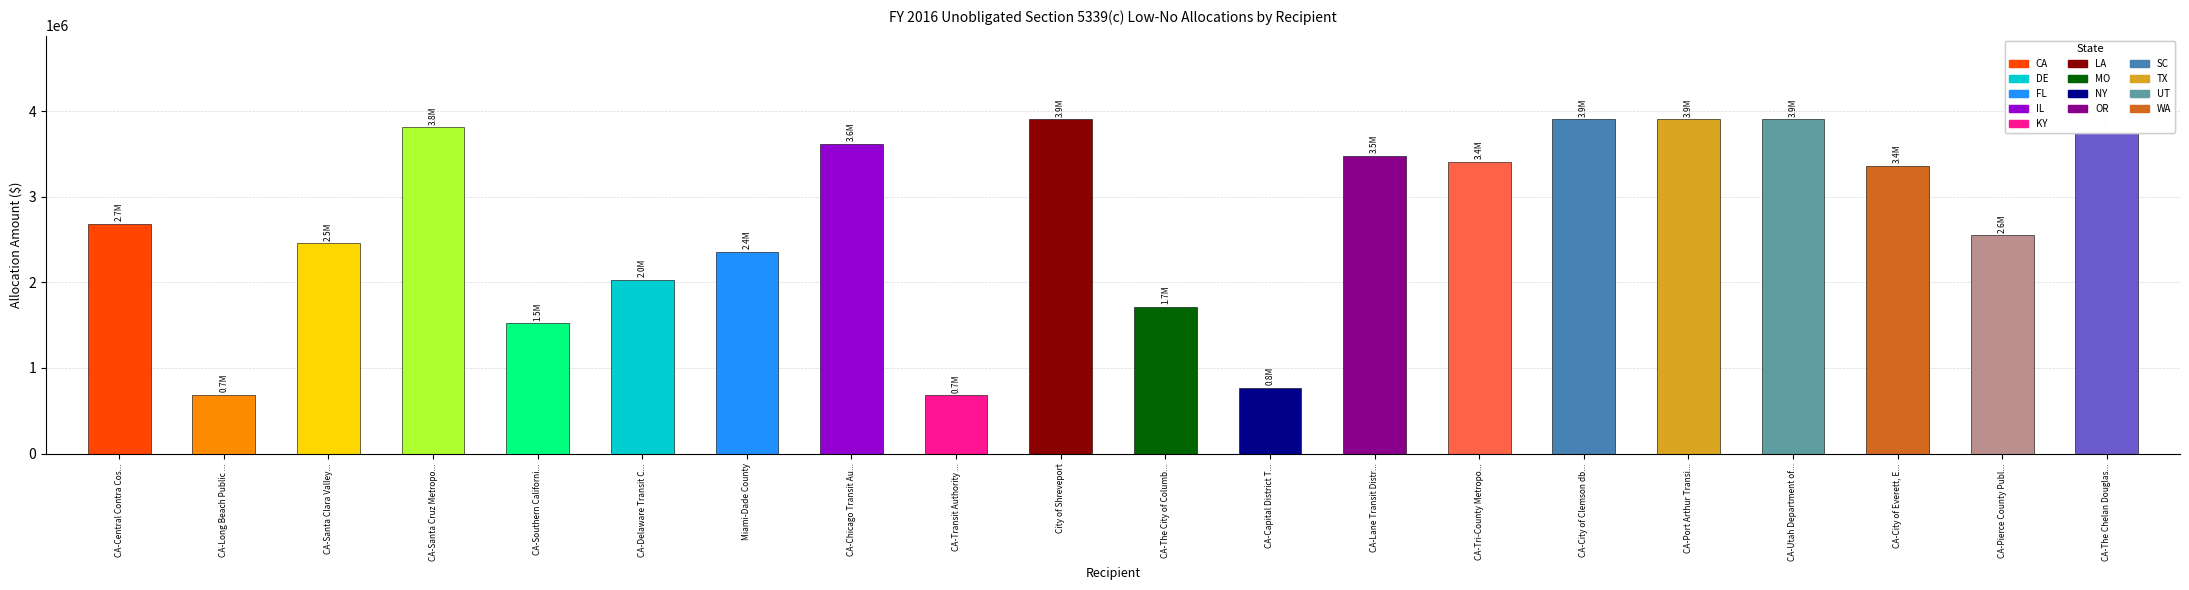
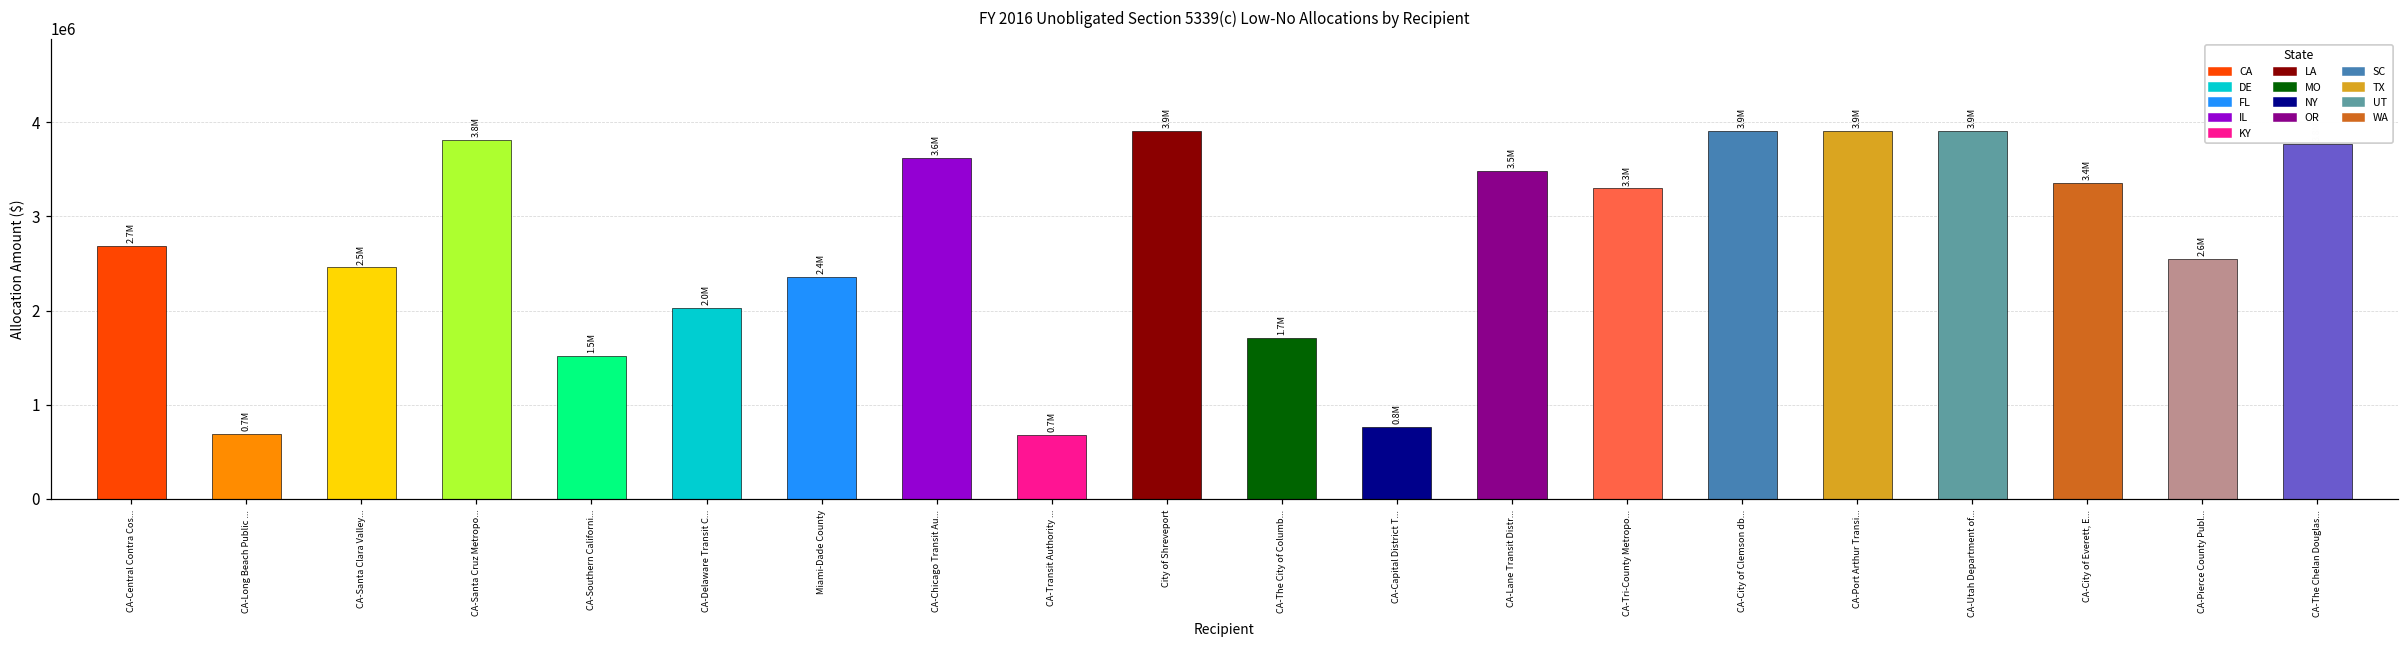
CA-Tri-County Metropo...: 3.4M -> 3.3M
